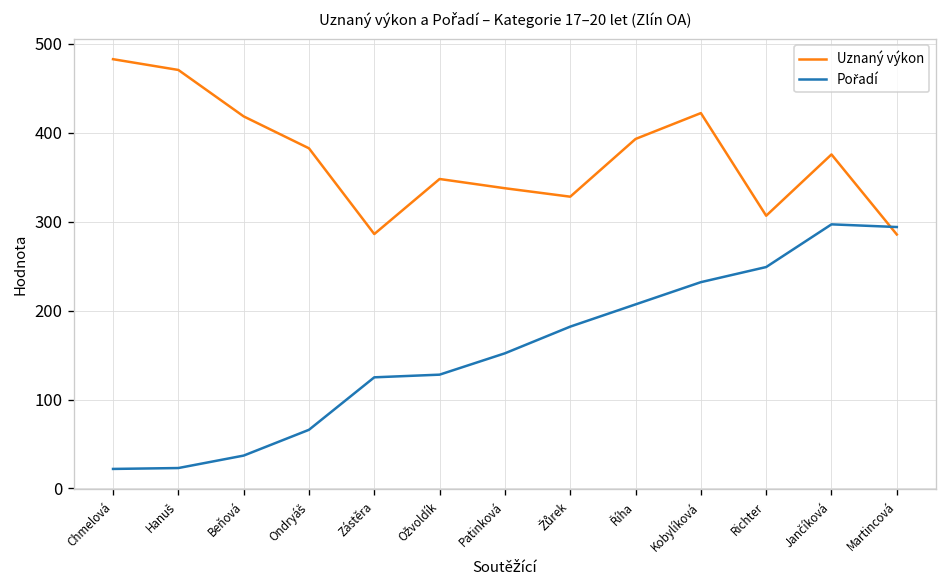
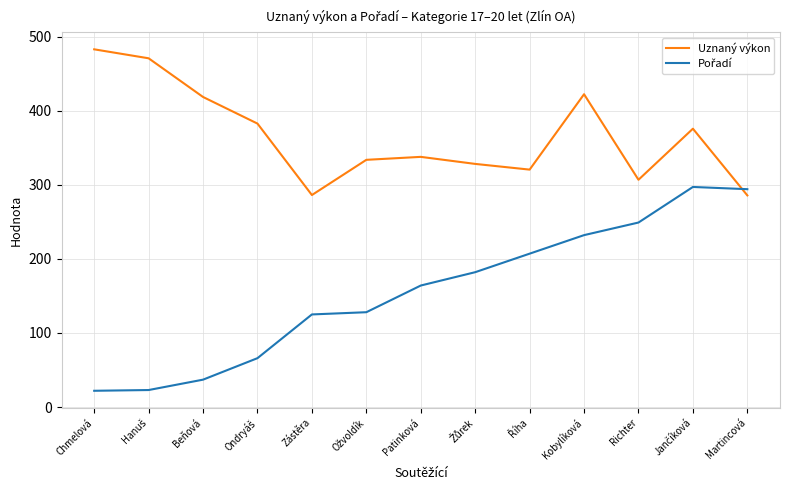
Uznaný výkon, Ožvoldík: 350 -> 330
Pořadí, Patinková: 150 -> 160
Uznaný výkon, Říha: 390 -> 320
